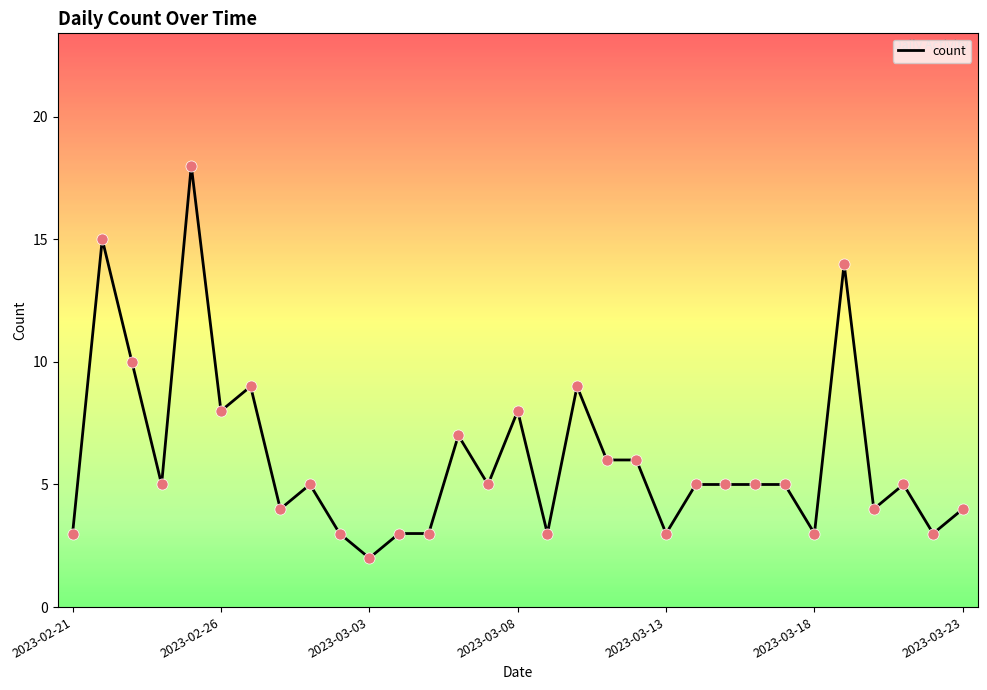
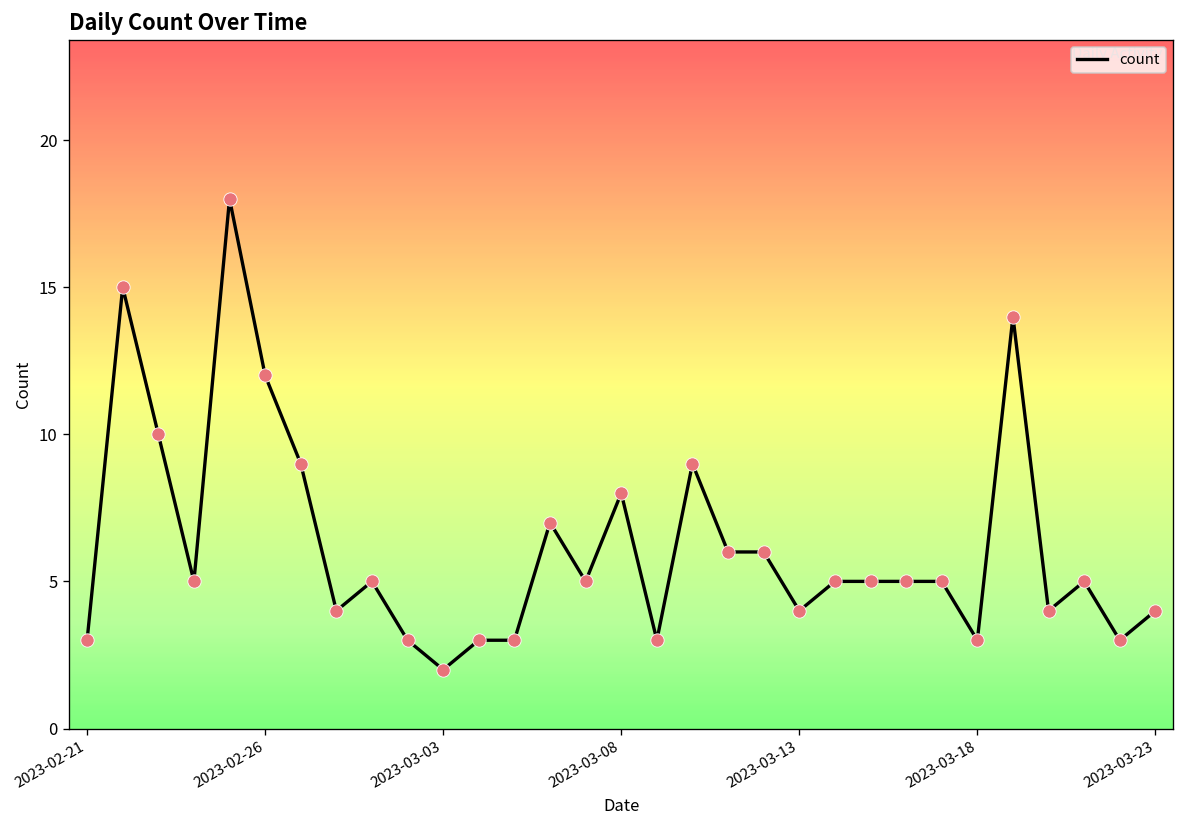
2023-02-26: 8 -> 12
2023-03-13: 3 -> 4
